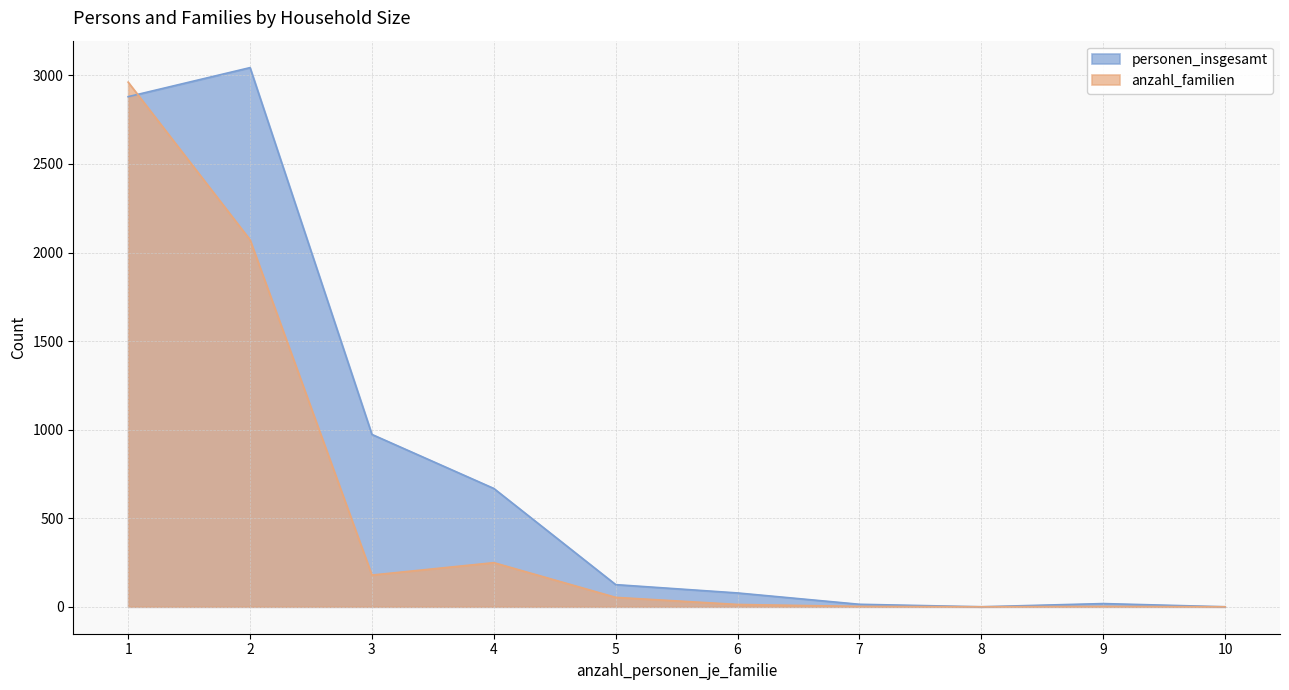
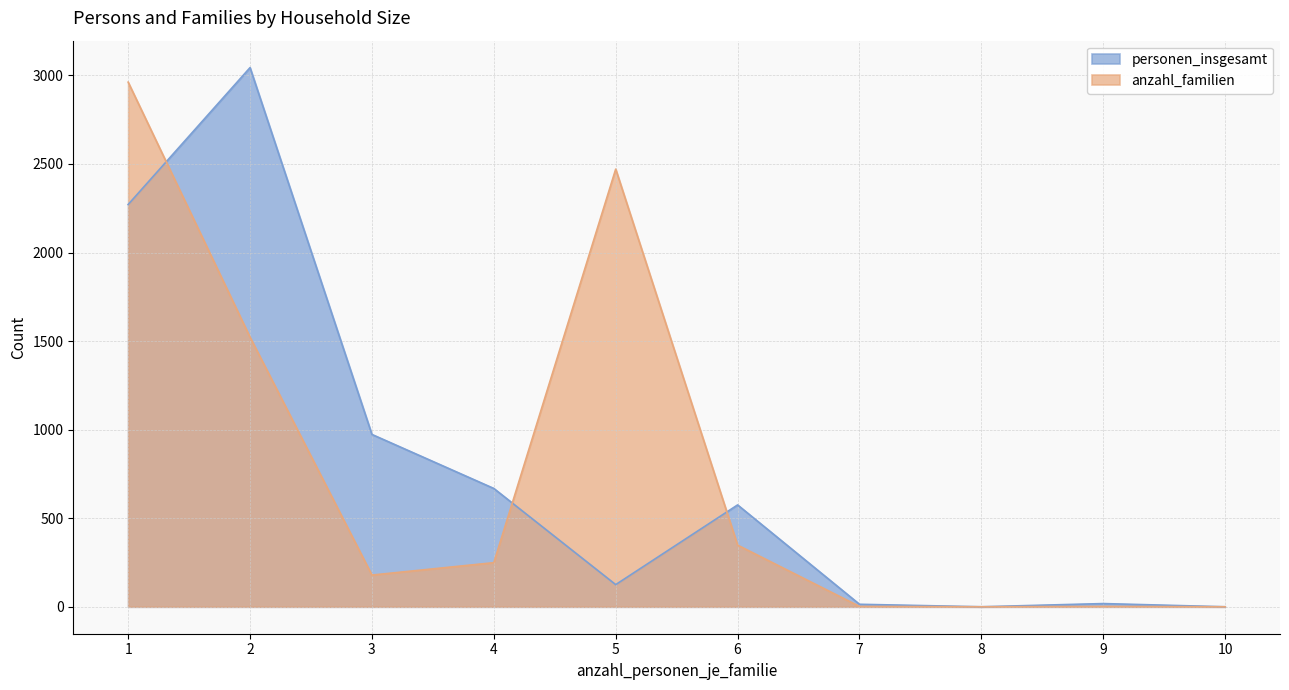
personen_insgesamt, 1: 2880 -> 2270
anzahl_familien, 2: 2070 -> 1520
anzahl_familien, 5: 50 -> 2470
personen_insgesamt, 6: 80 -> 580
anzahl_familien, 6: 10 -> 350
